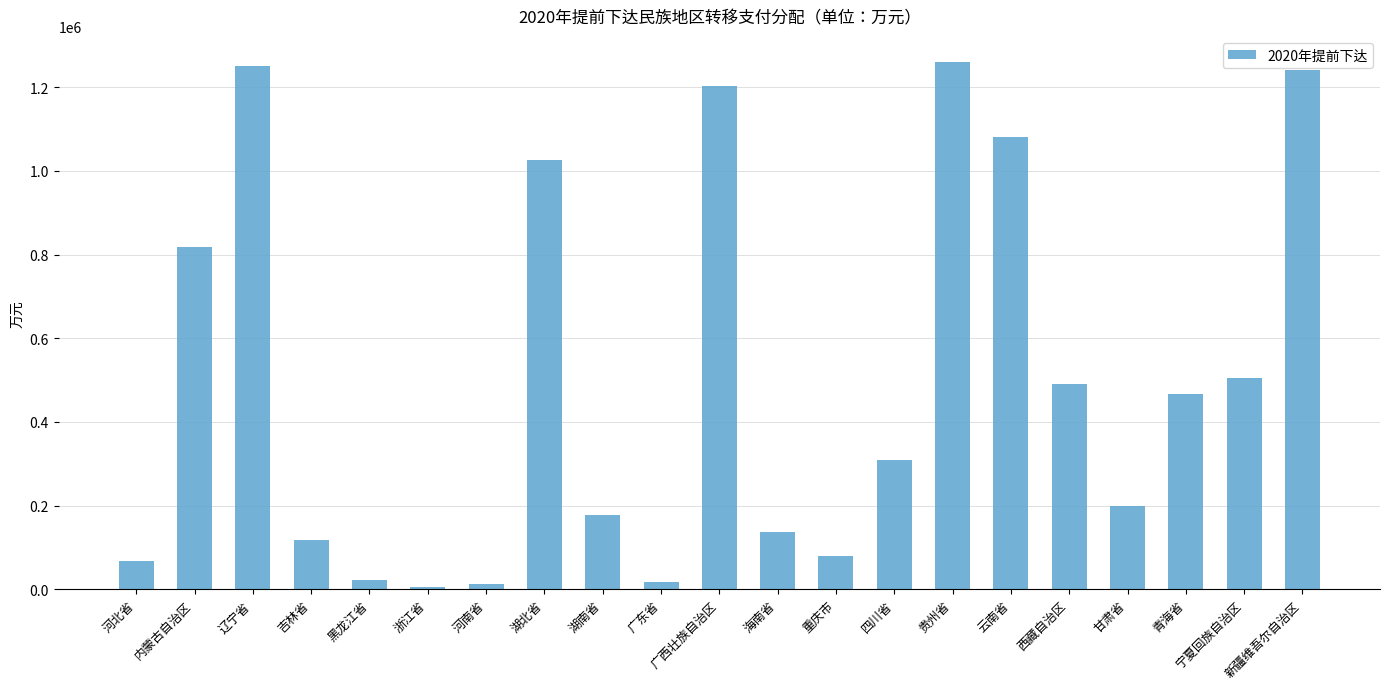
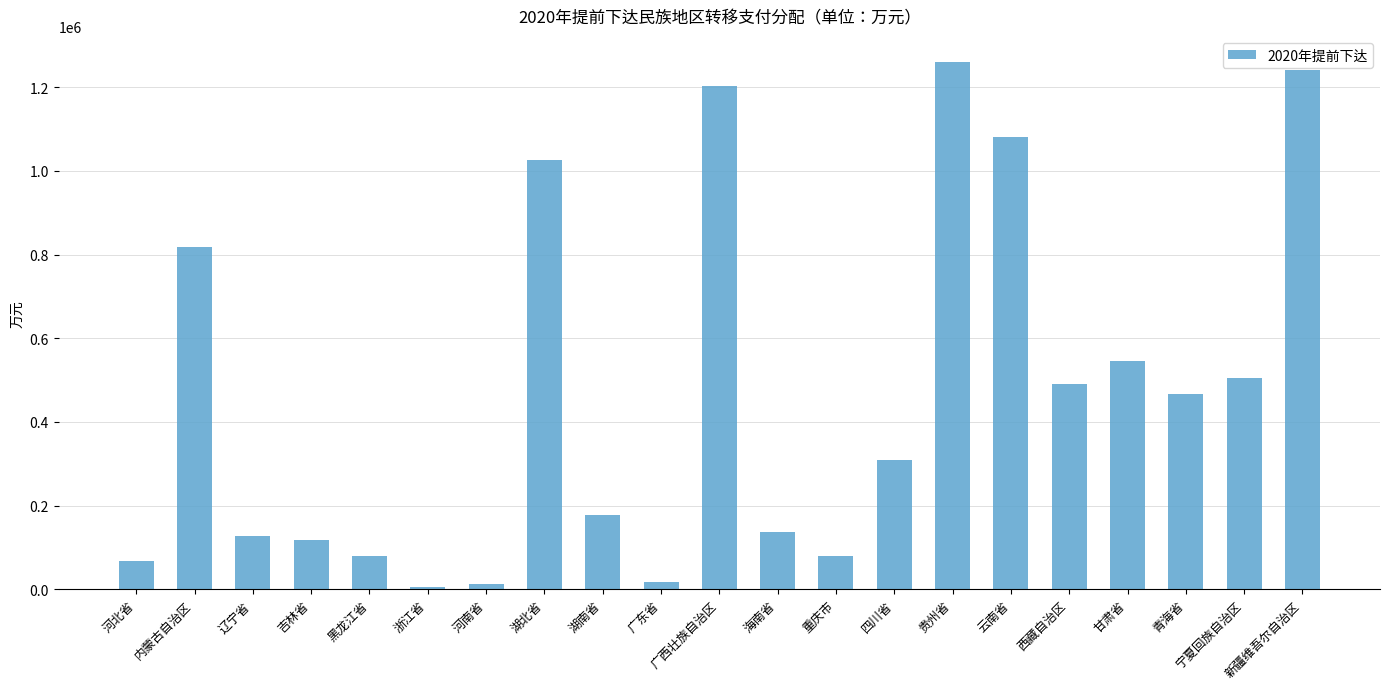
辽宁省: 1250000 -> 130000
黑龙江省: 20000 -> 80000
甘肃省: 200000 -> 550000
